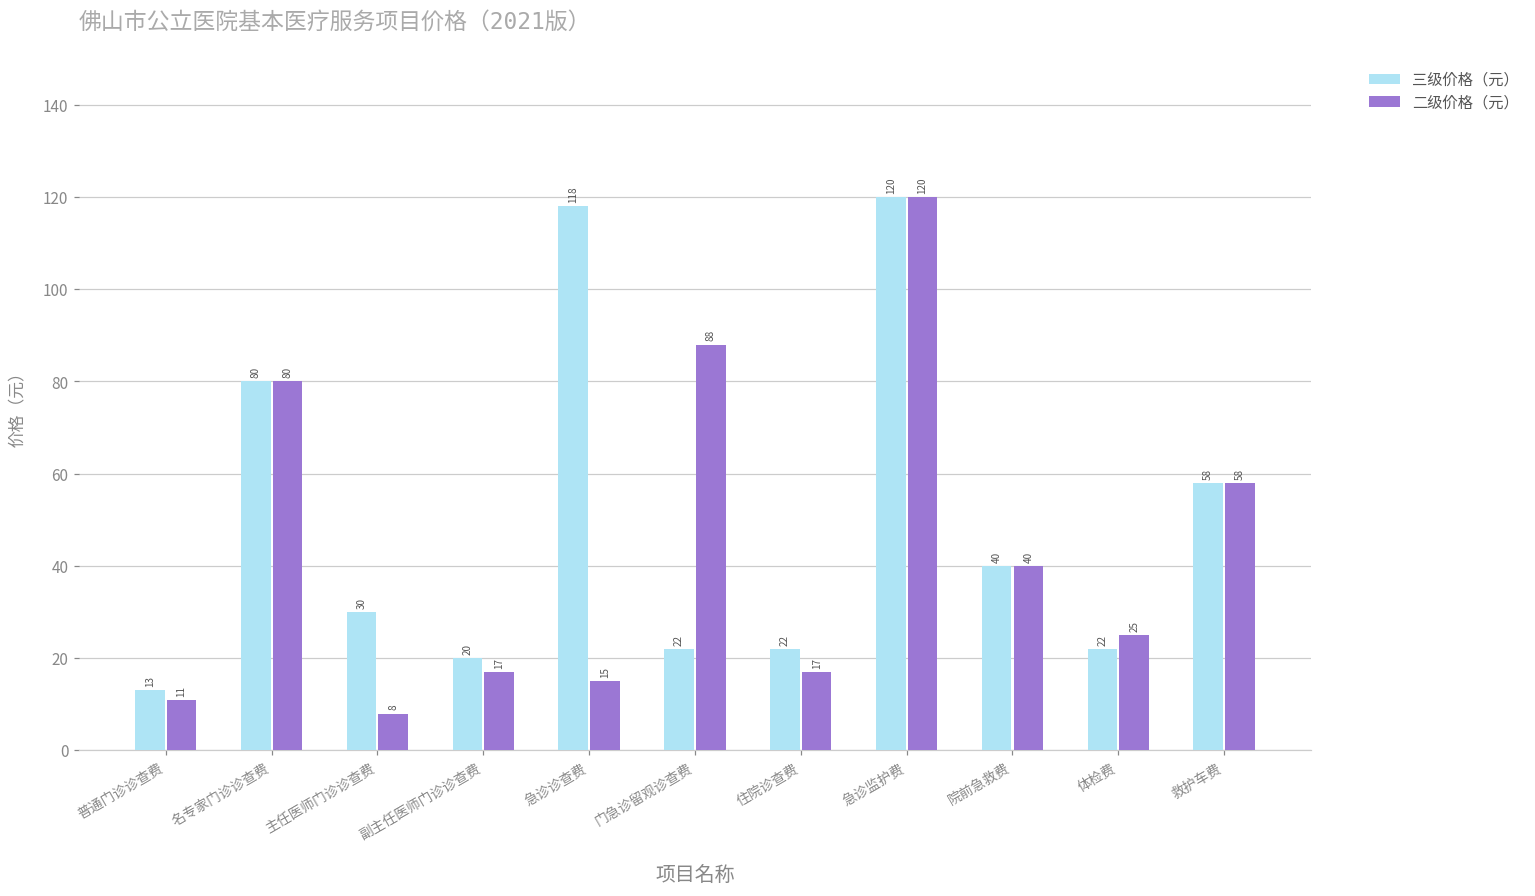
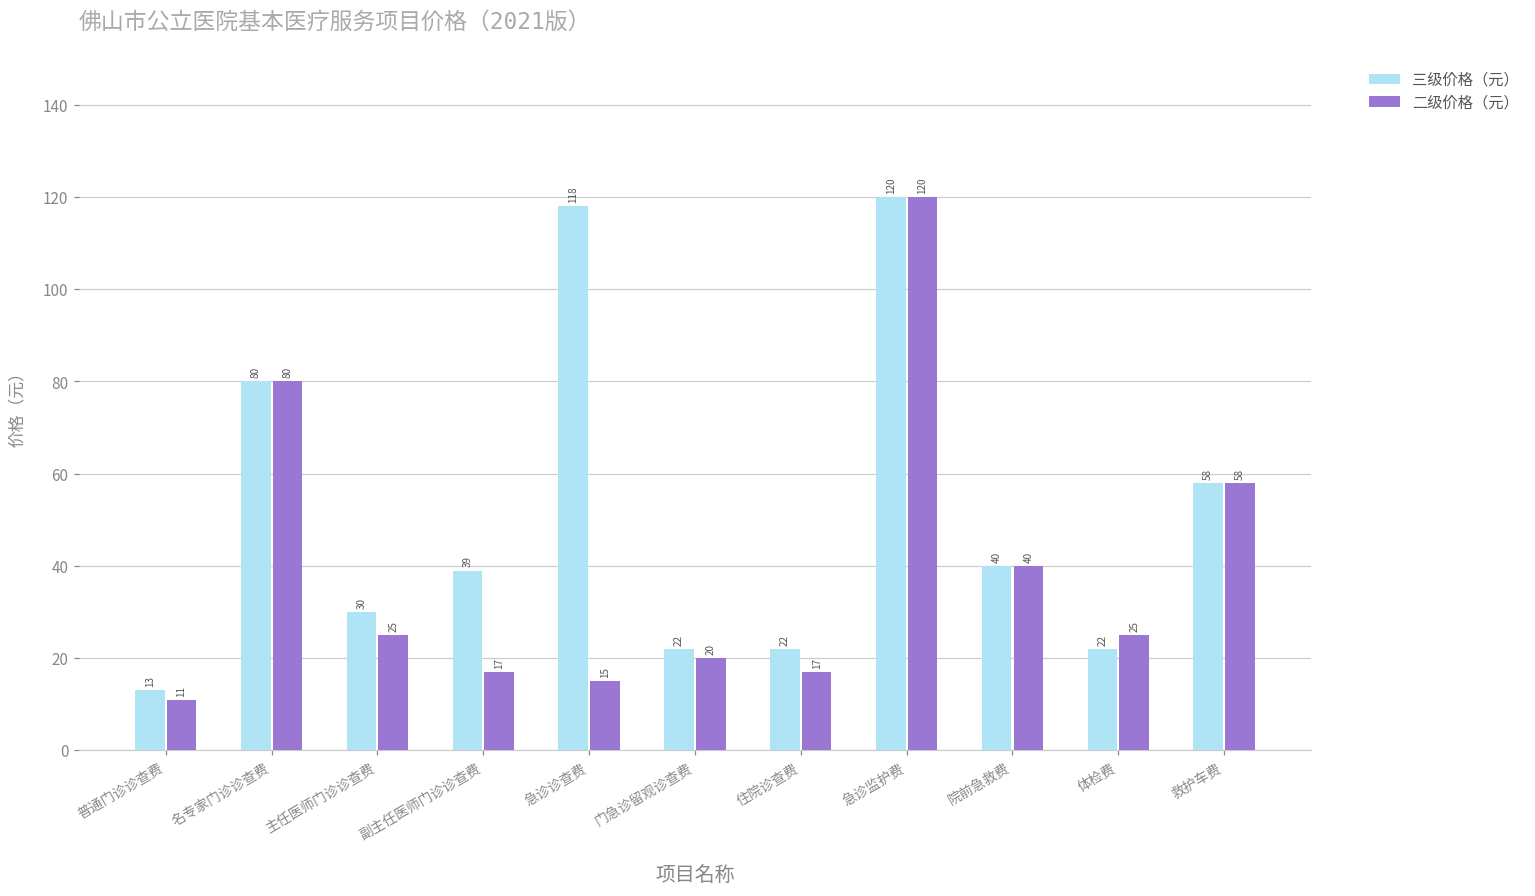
二级价格（元）, 主任医师门诊诊查费: 8 -> 25
三级价格（元）, 副主任医师门诊诊查费: 20 -> 39
二级价格（元）, 门急诊留观诊查费: 88 -> 20
